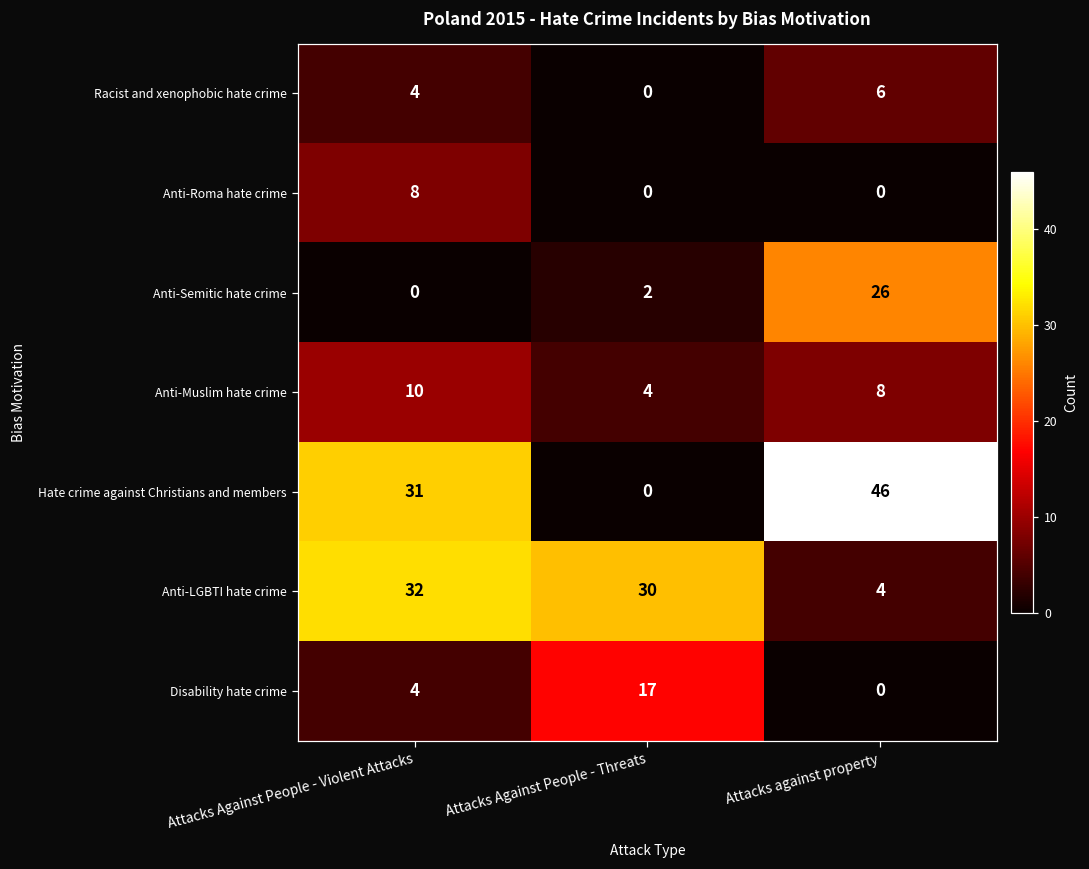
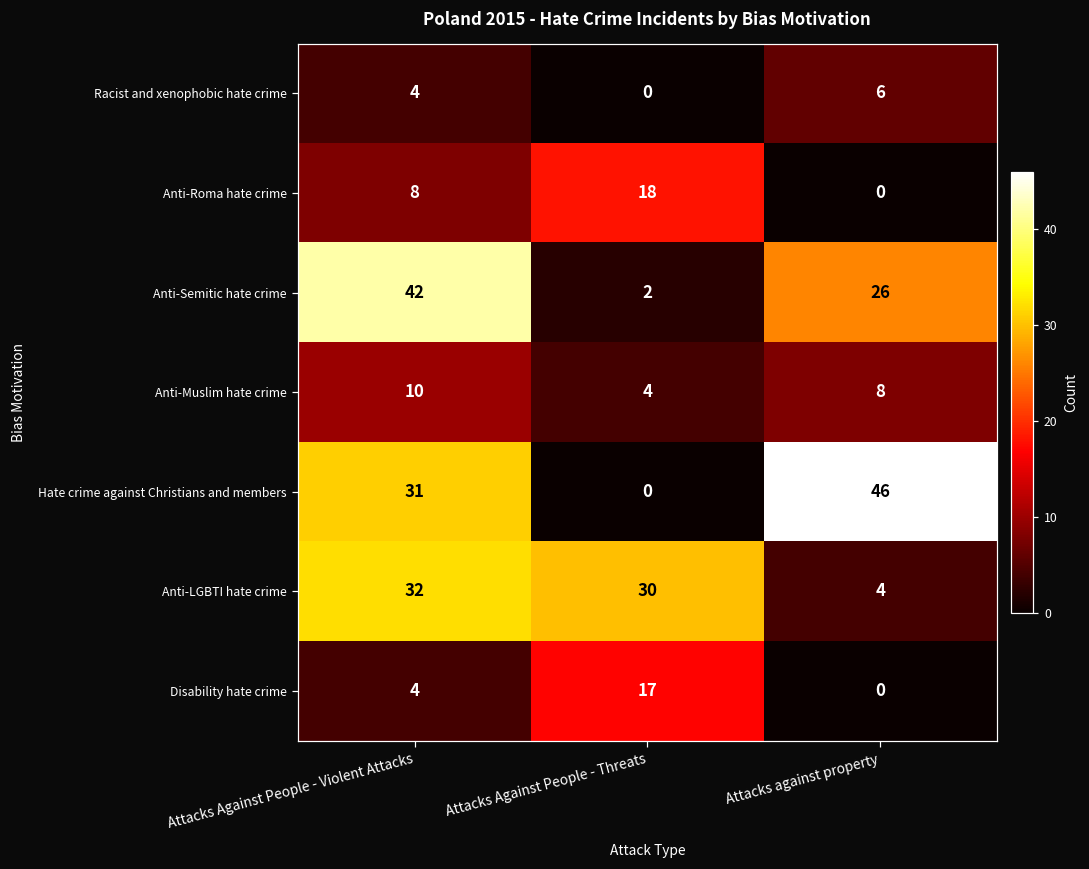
Anti-Roma hate crime, Attacks Against People - Threats: 0 -> 18
Anti-Semitic hate crime, Attacks Against People - Violent Attacks: 0 -> 42
